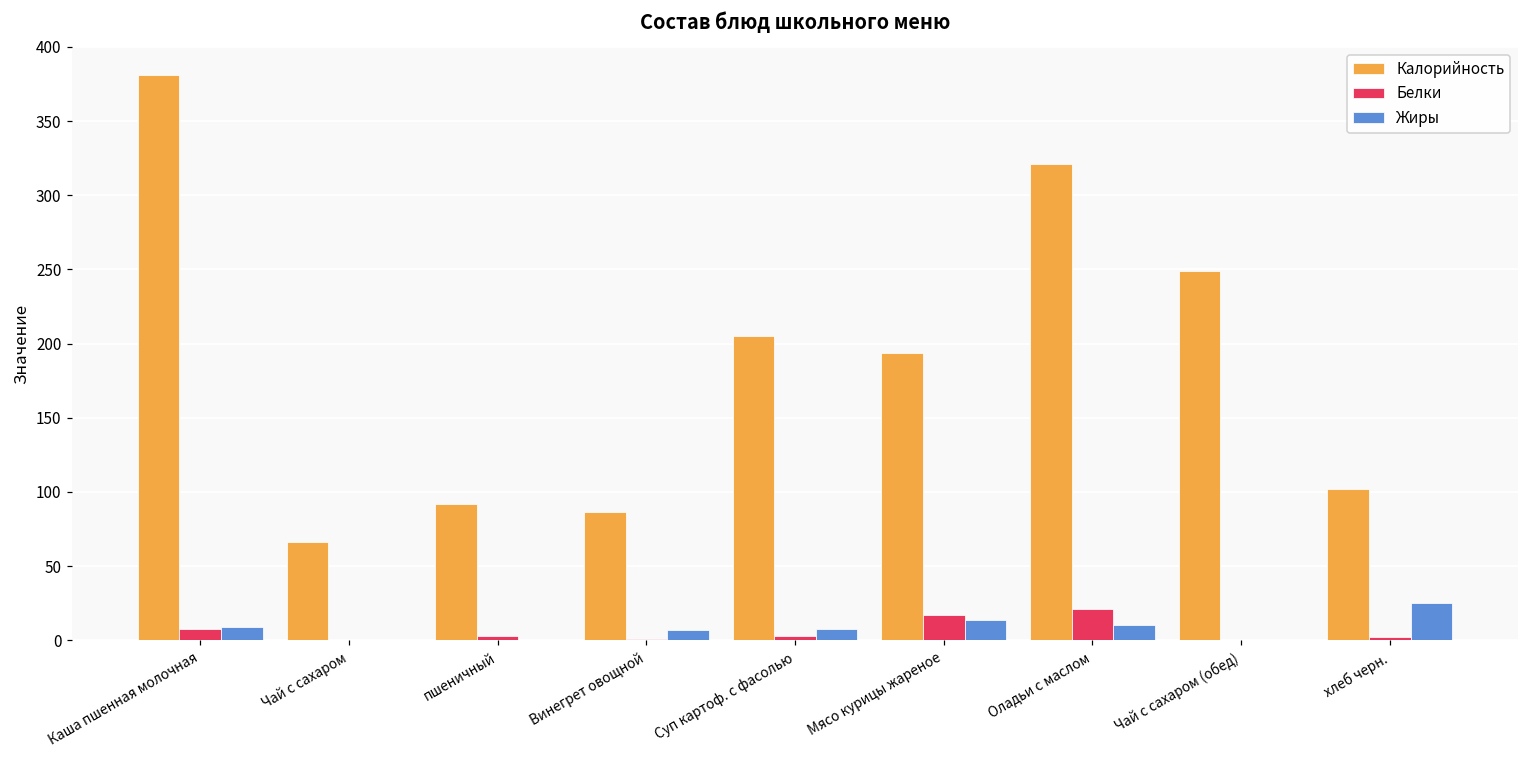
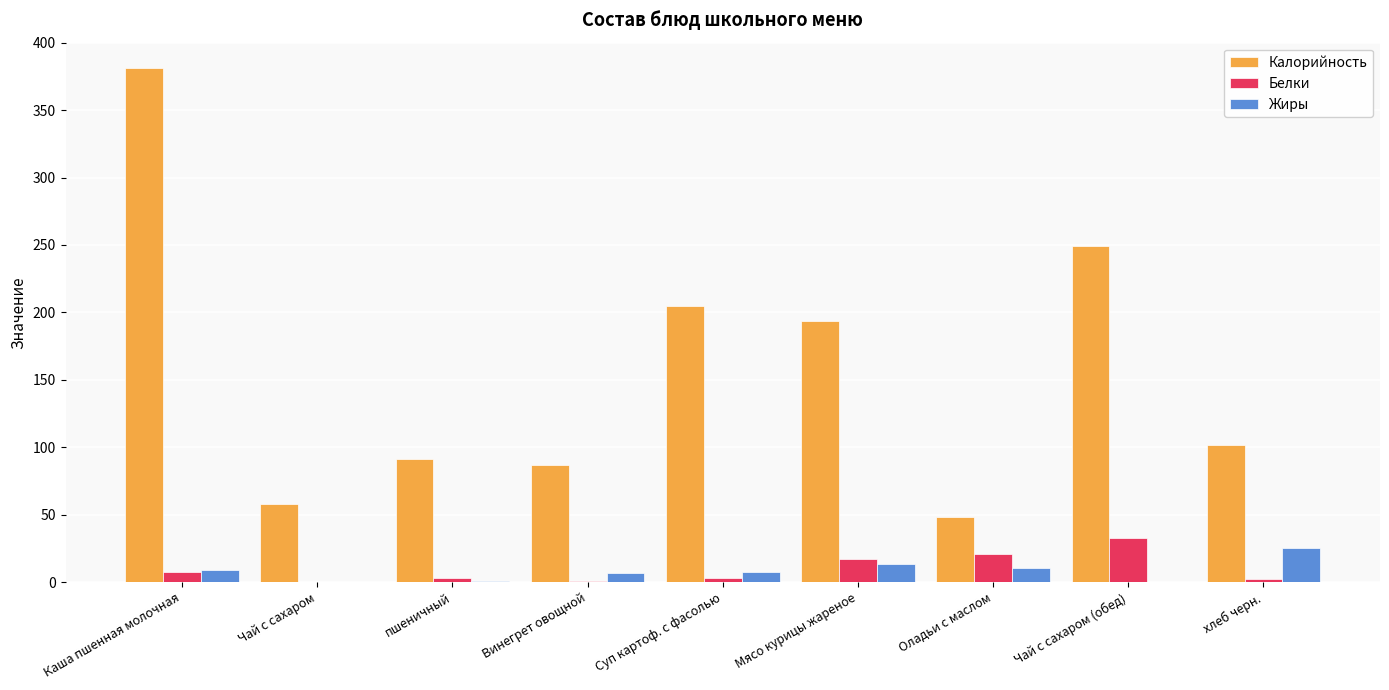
Калорийность, Чай с сахаром: 66 -> 58
Калорийность, Оладьи с маслом: 321 -> 48
Белки, Чай с сахаром (обед): 0 -> 32
